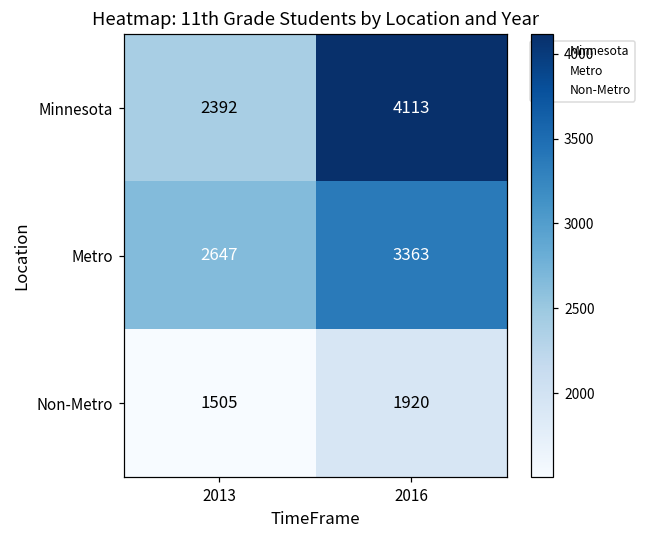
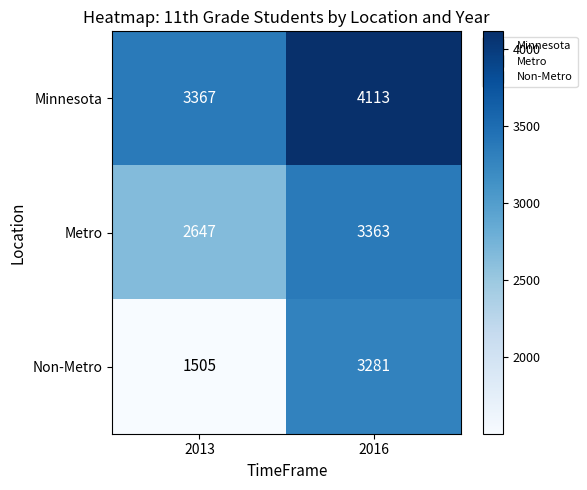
Minnesota, 2013: 2392 -> 3367
Non-Metro, 2016: 1920 -> 3281
